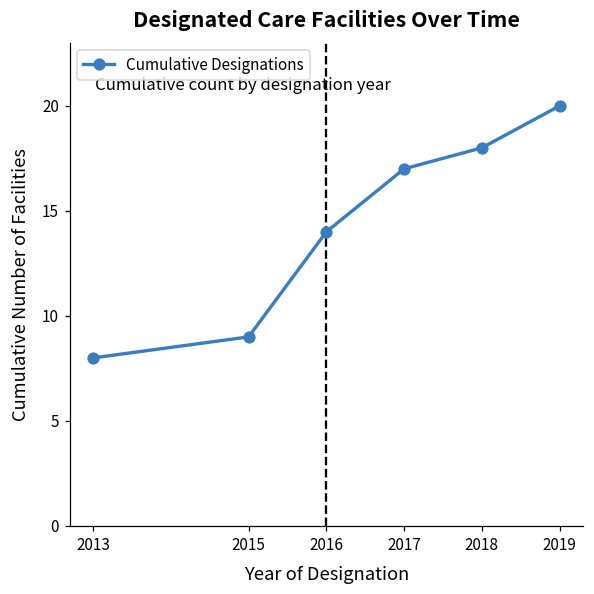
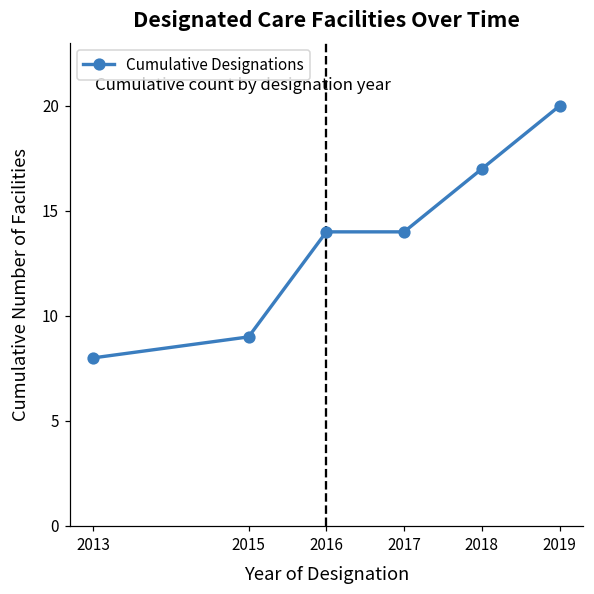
2017: 17 -> 14
2018: 18 -> 17
